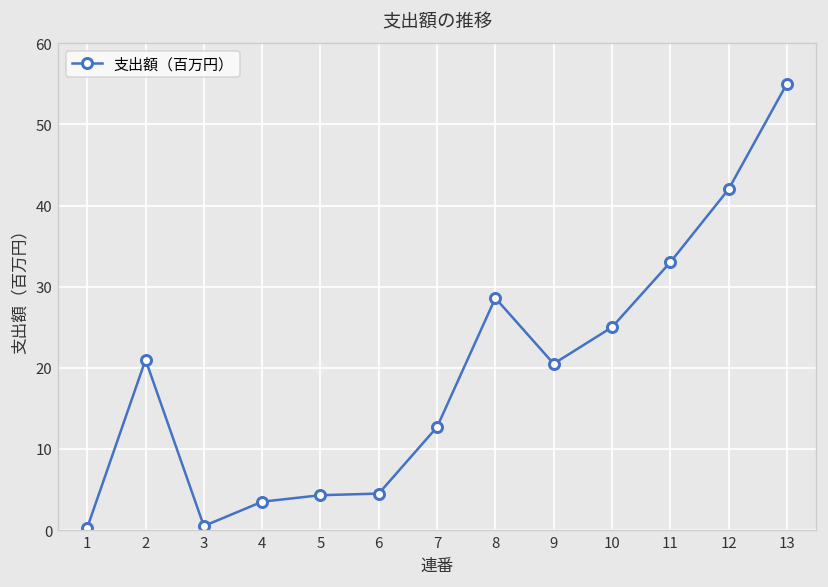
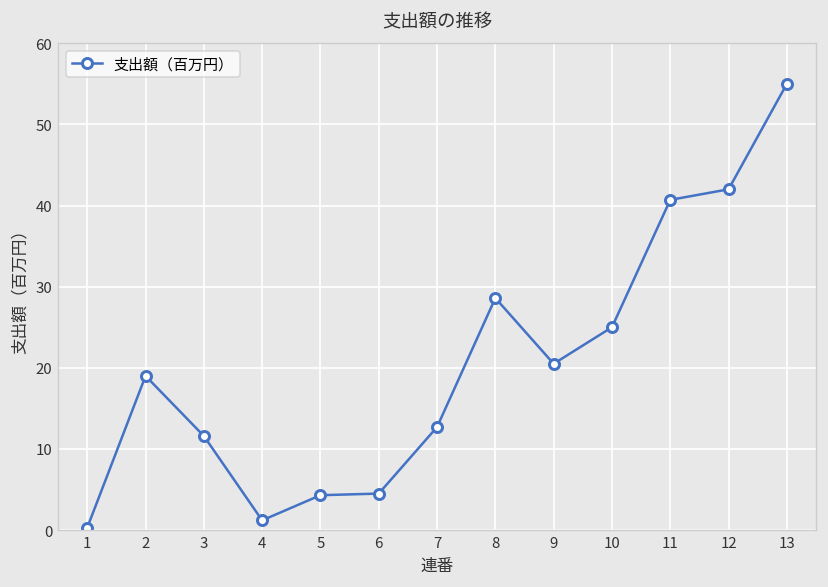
2: 21 -> 19
3: 1 -> 12
4: 4 -> 1
11: 33 -> 41
